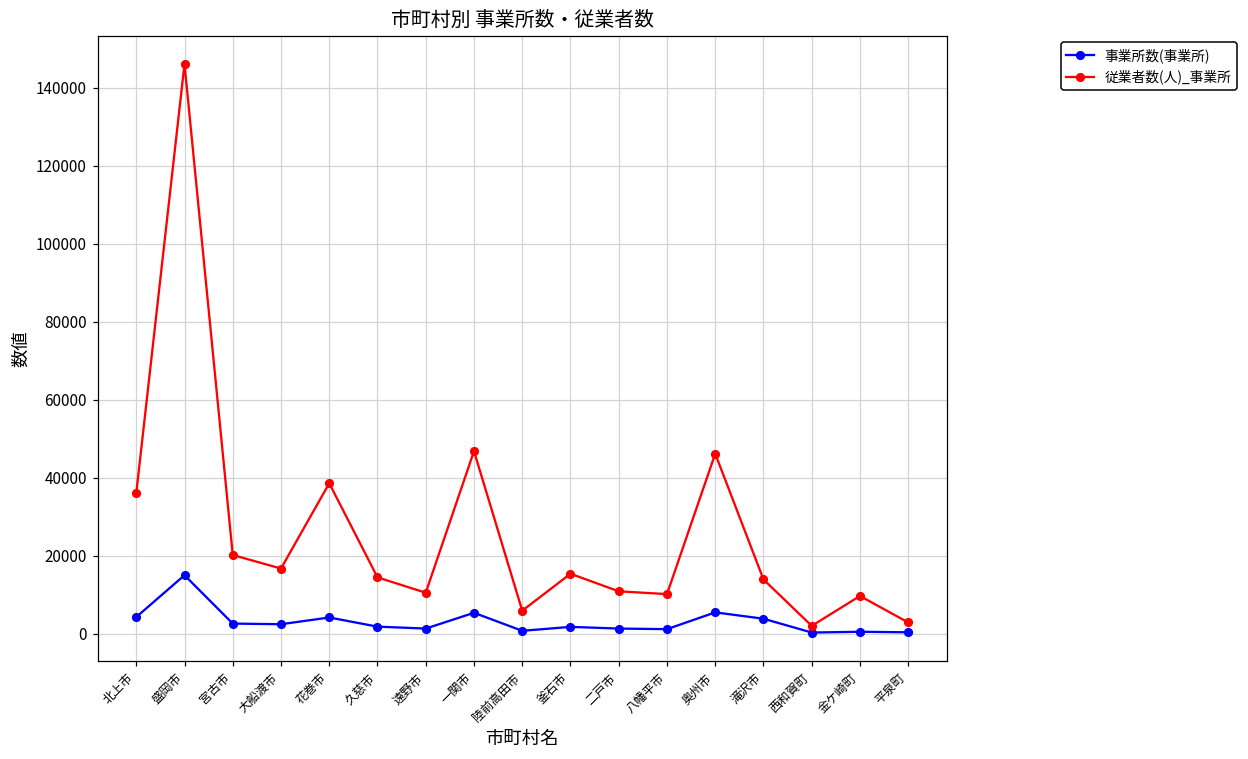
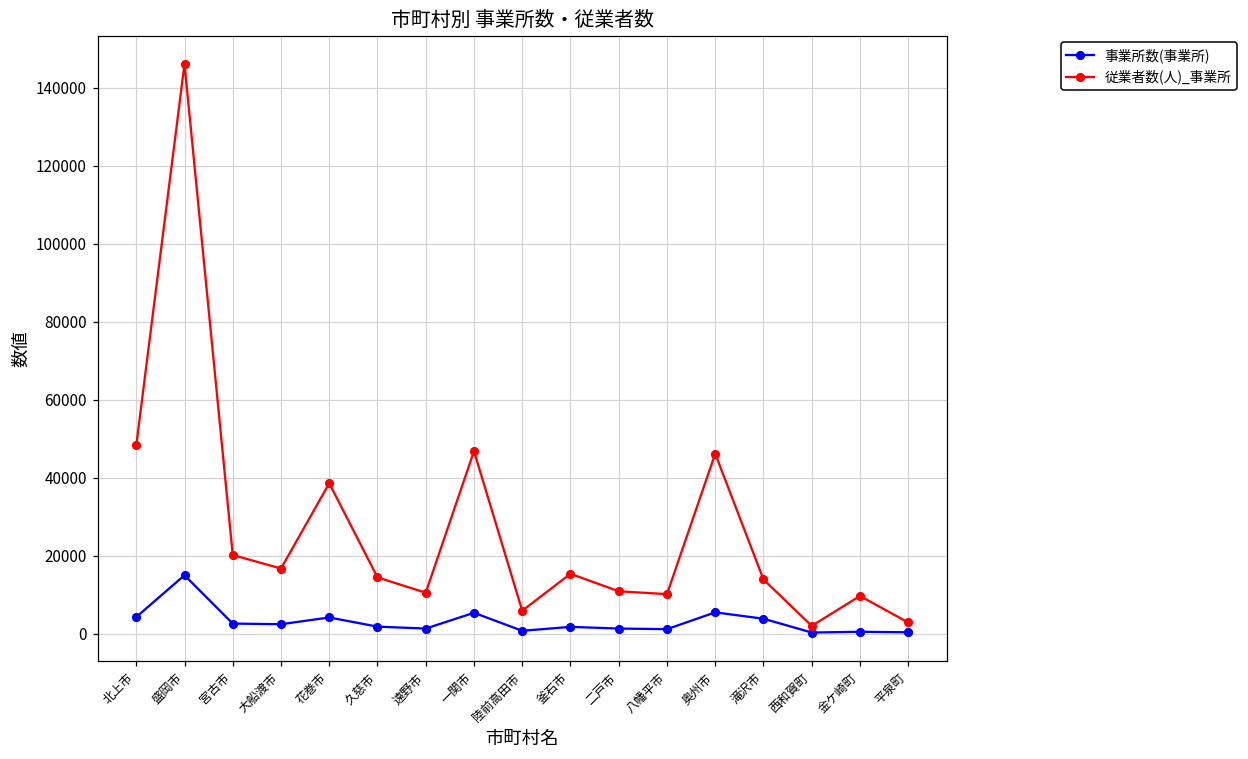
従業者数(人)_事業所, 北上市: 36000 -> 48000
